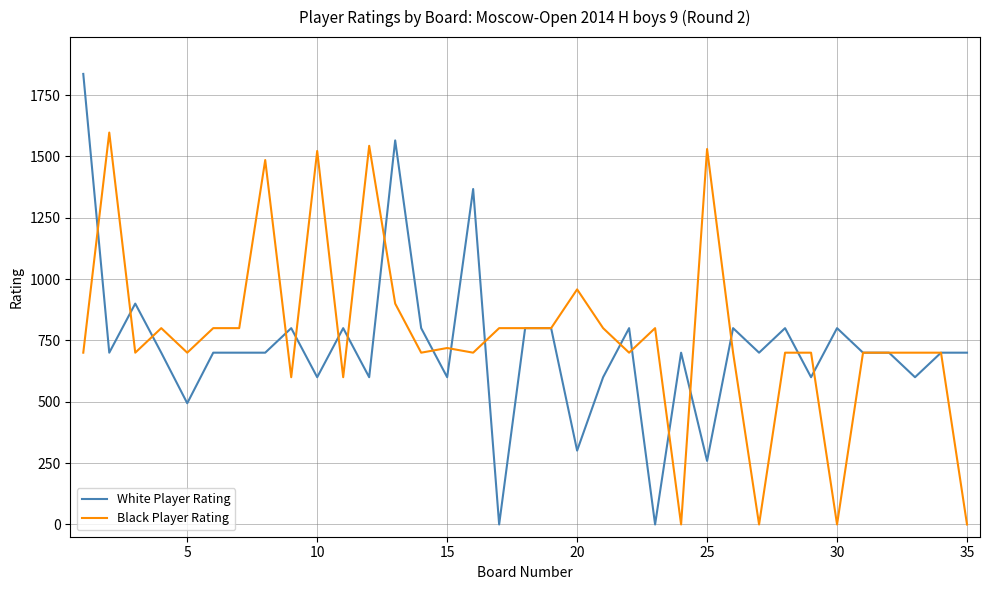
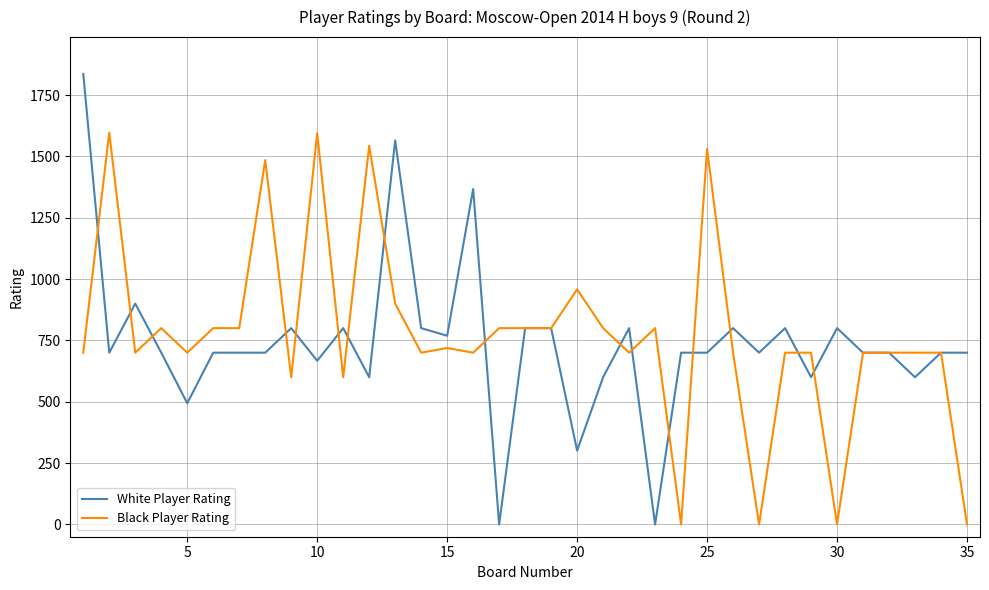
White Player Rating, 10: 600 -> 670
Black Player Rating, 10: 1520 -> 1590
White Player Rating, 15: 600 -> 770
White Player Rating, 25: 260 -> 700
